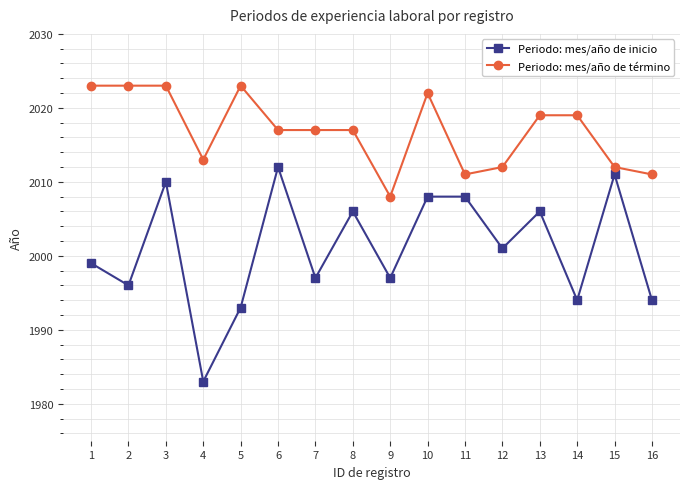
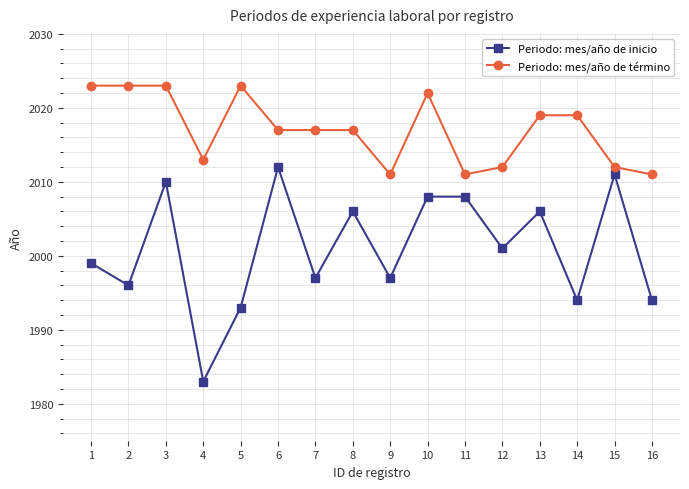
Periodo: mes/año de término, 9: 2008 -> 2011
